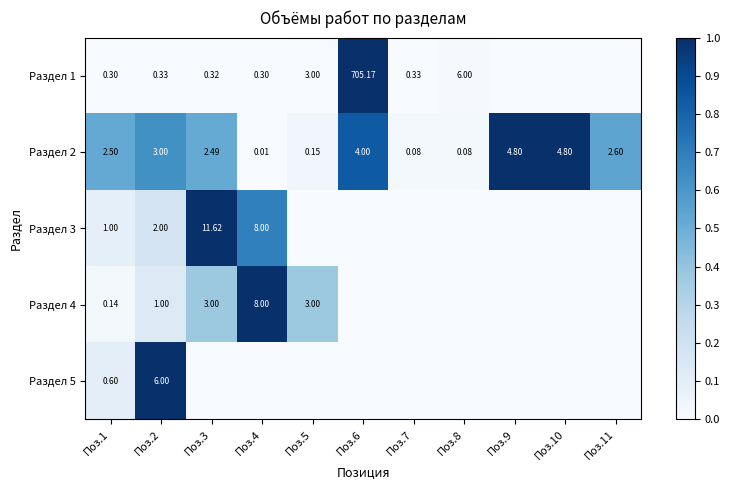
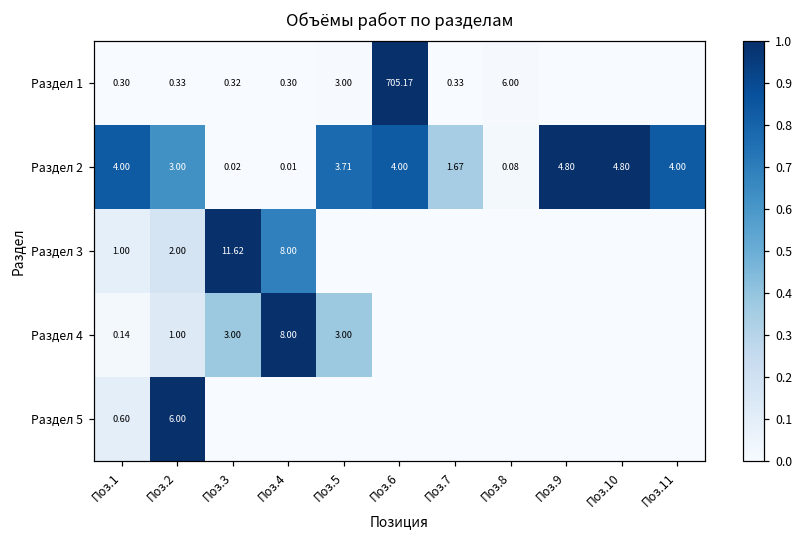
Раздел 2, Поз.1: 2.50 -> 4.00
Раздел 2, Поз.3: 2.49 -> 0.02
Раздел 2, Поз.5: 0.15 -> 3.71
Раздел 2, Поз.7: 0.08 -> 1.67
Раздел 2, Поз.11: 2.60 -> 4.00
